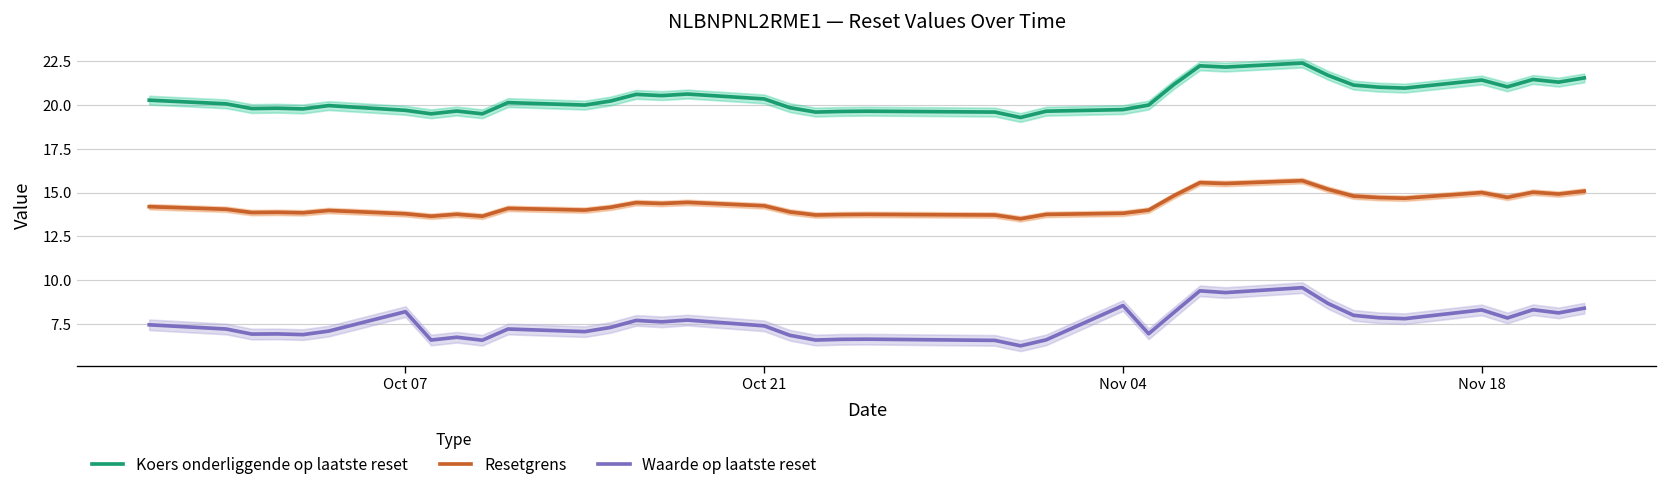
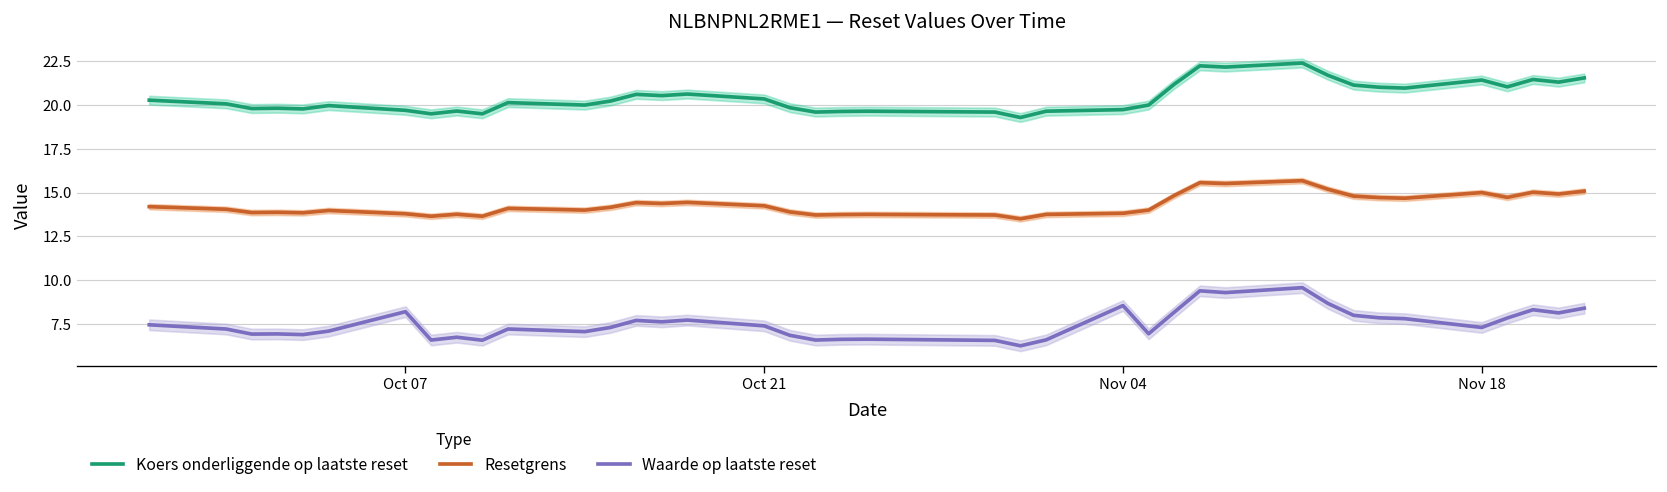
Waarde op laatste reset, Nov 18: 8.3 -> 7.3
